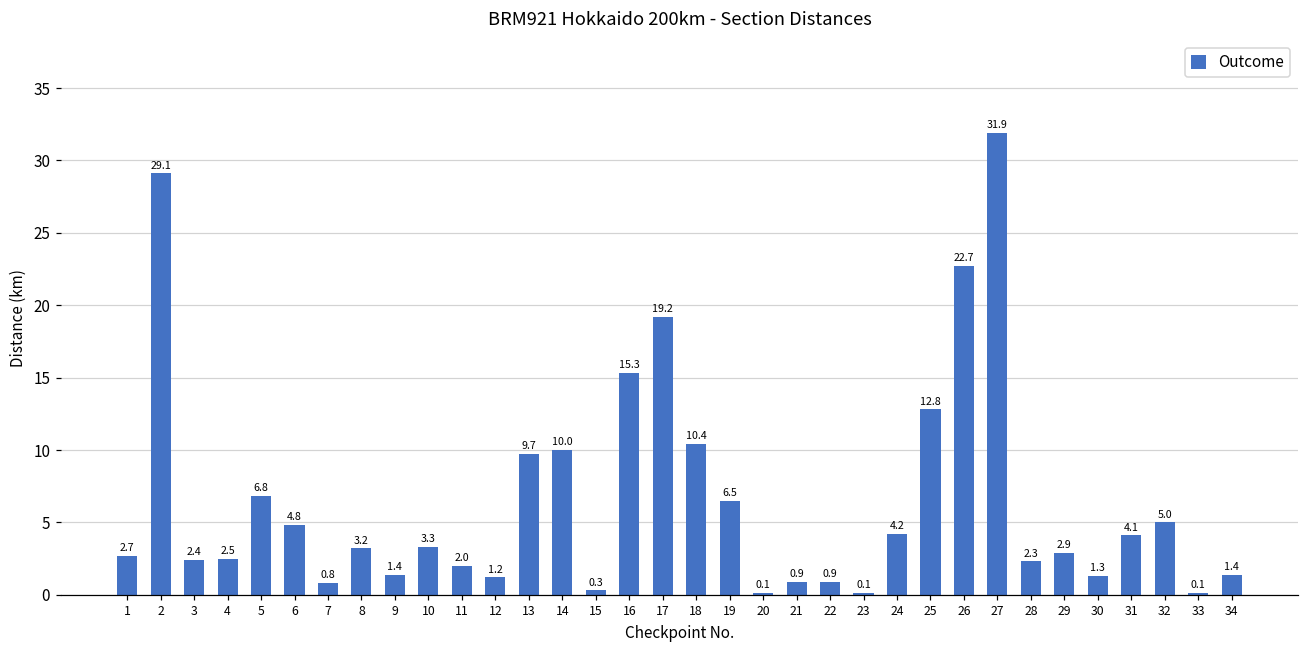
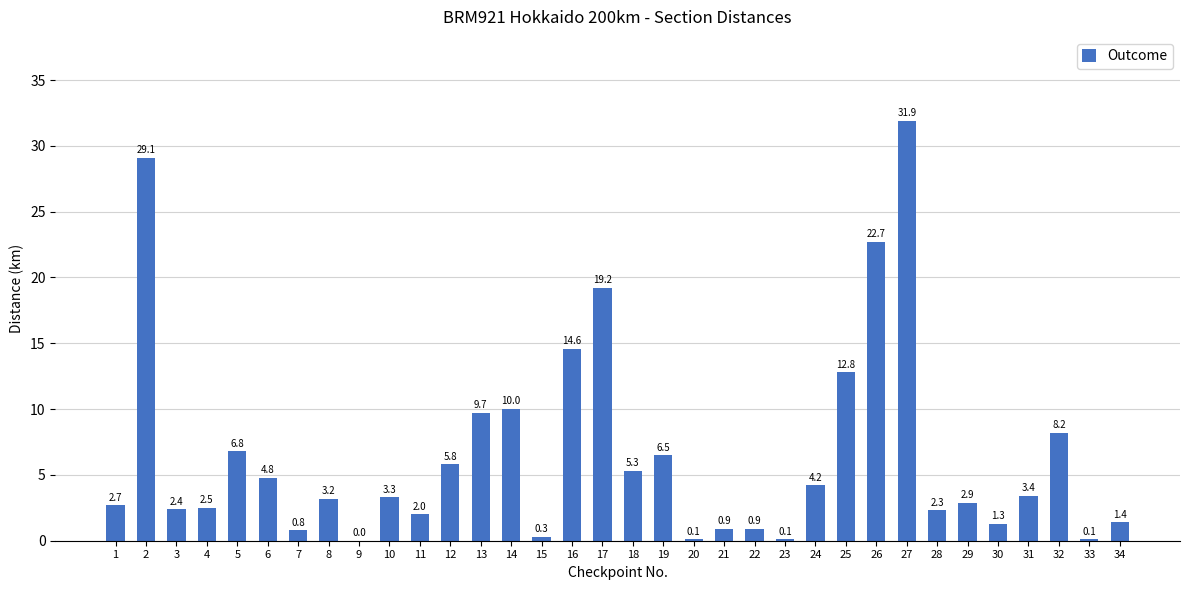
9: 1.4 -> 0.0
12: 1.2 -> 5.8
16: 15.3 -> 14.6
18: 10.4 -> 5.3
31: 4.1 -> 3.4
32: 5.0 -> 8.2
